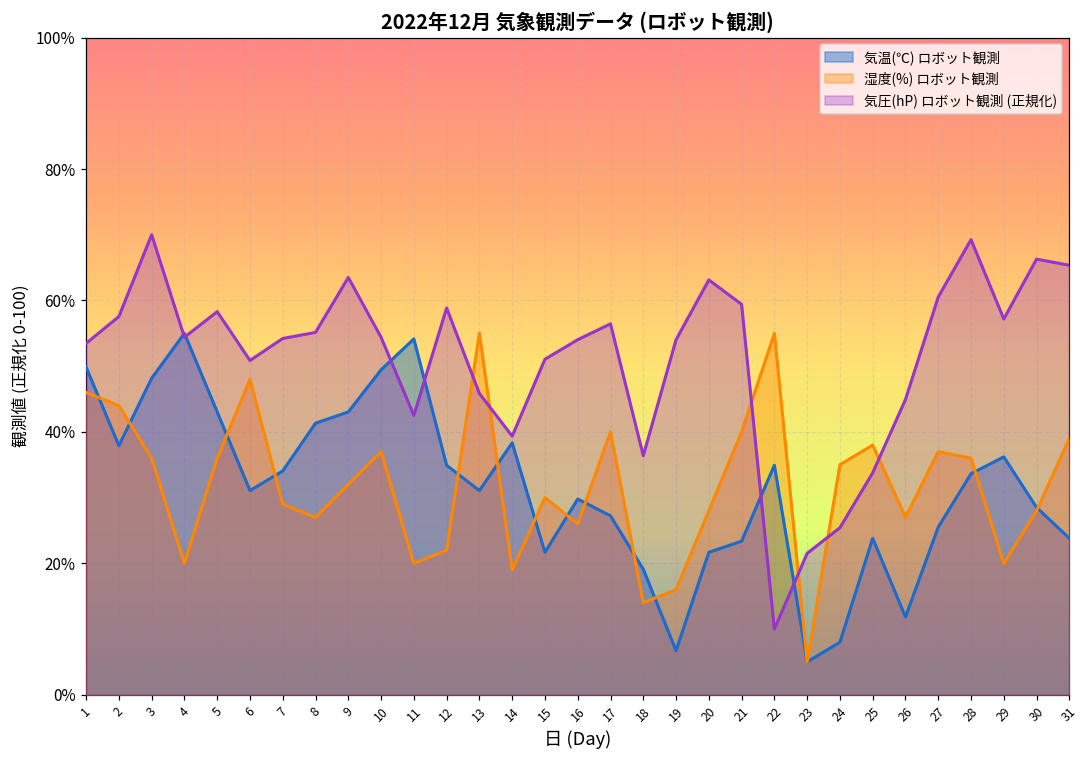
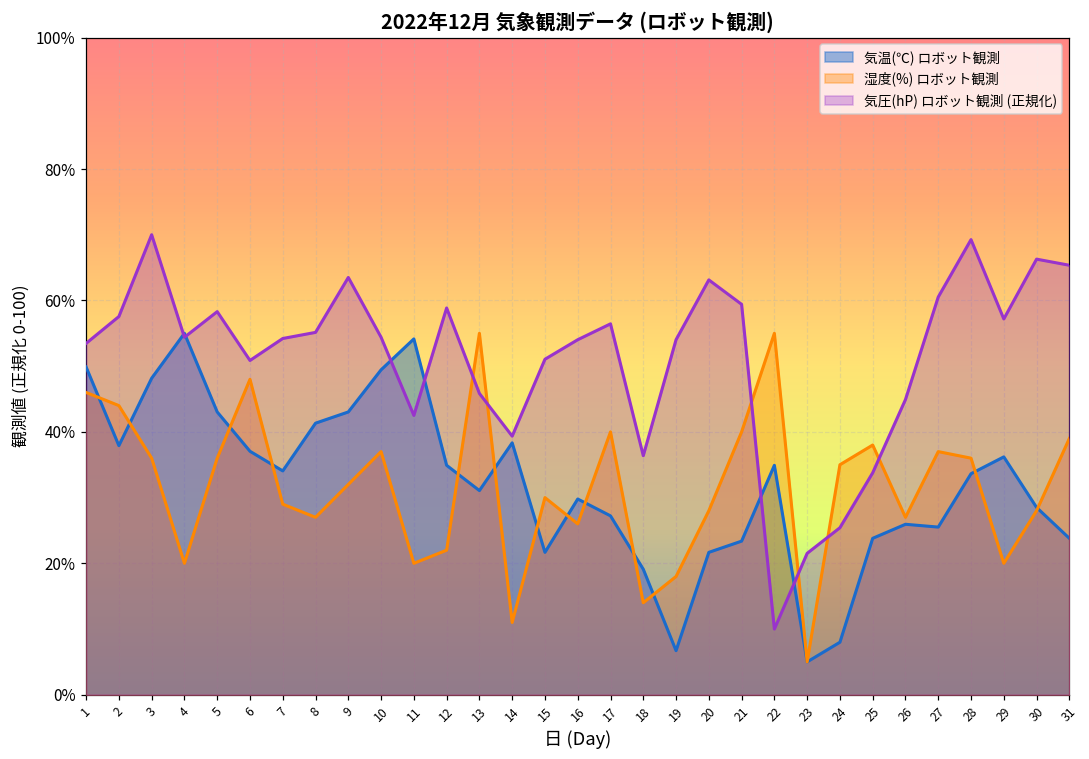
気温(℃) ロボット観測, 6: 31% -> 37%
湿度(%) ロボット観測, 14: 19% -> 11%
湿度(%) ロボット観測, 19: 16% -> 18%
気温(℃) ロボット観測, 26: 12% -> 26%
